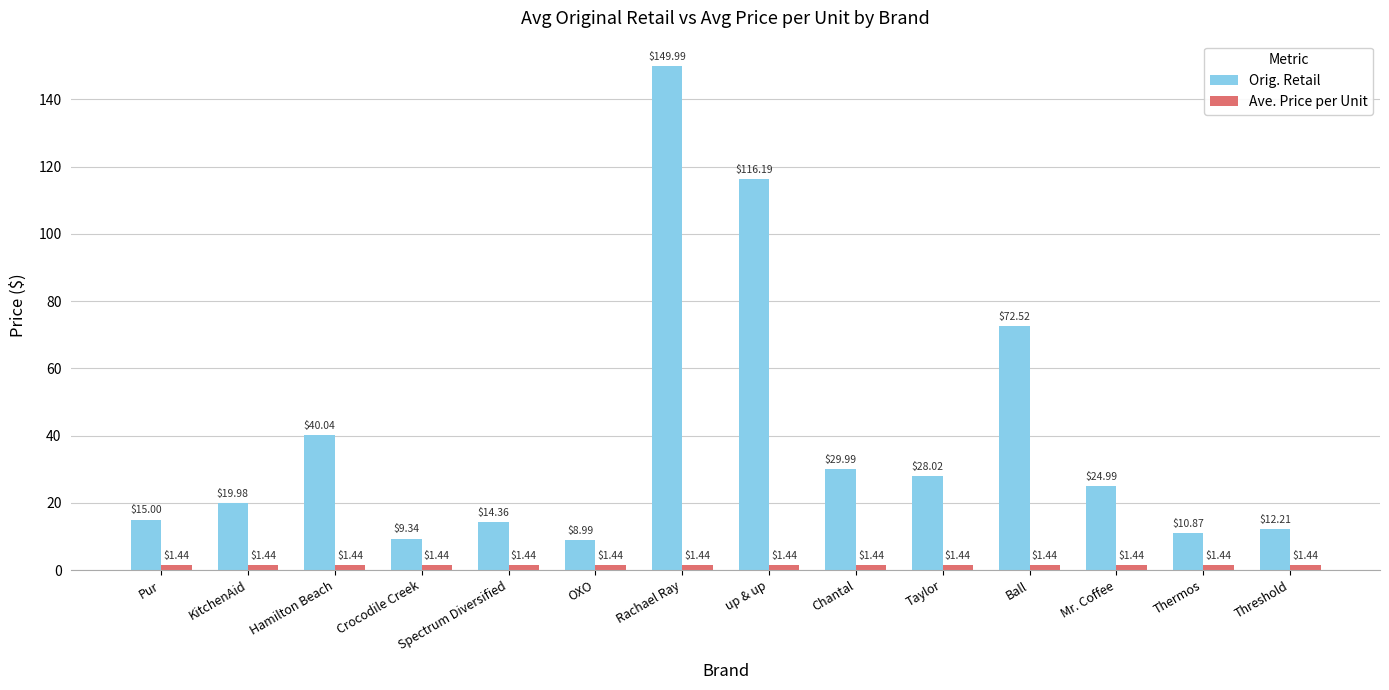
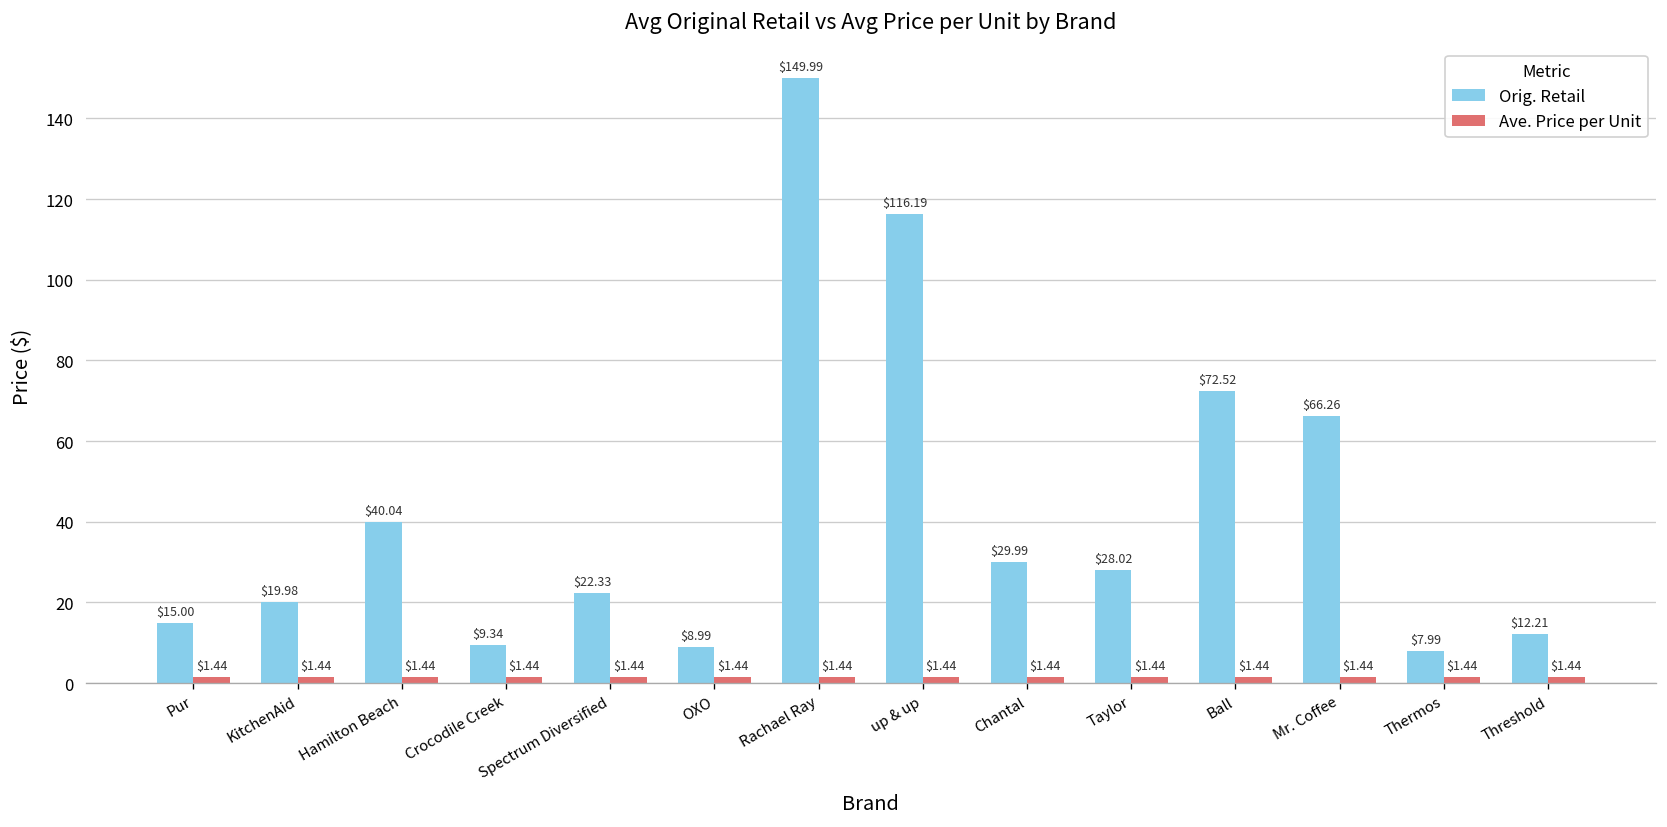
Orig. Retail, Spectrum Diversified: $14.36 -> $22.33
Orig. Retail, Mr. Coffee: $24.99 -> $66.26
Orig. Retail, Thermos: $10.87 -> $7.99
